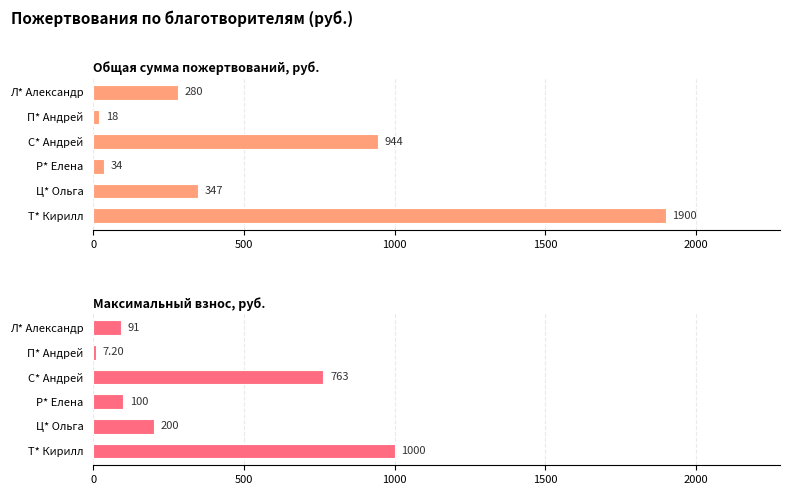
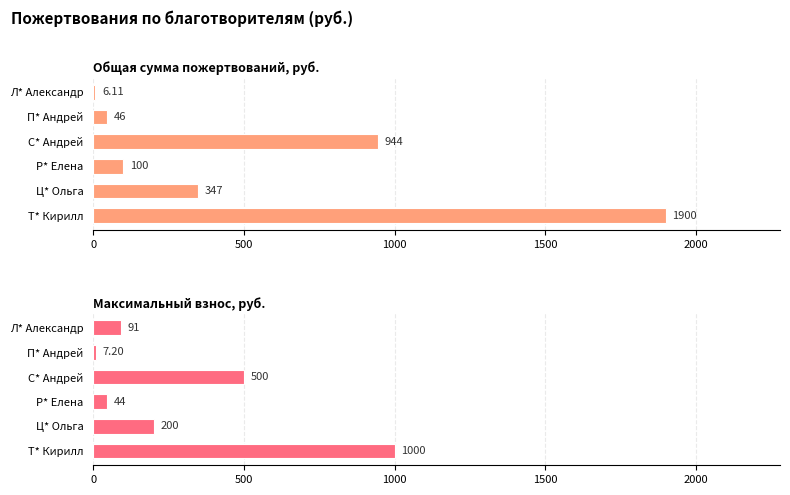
Общая сумма пожертвований, руб., Л* Александр: 280 -> 6.11
Общая сумма пожертвований, руб., П* Андрей: 18 -> 46
Общая сумма пожертвований, руб., Р* Елена: 34 -> 100
Максимальный взнос, руб., С* Андрей: 763 -> 500
Максимальный взнос, руб., Р* Елена: 100 -> 44
